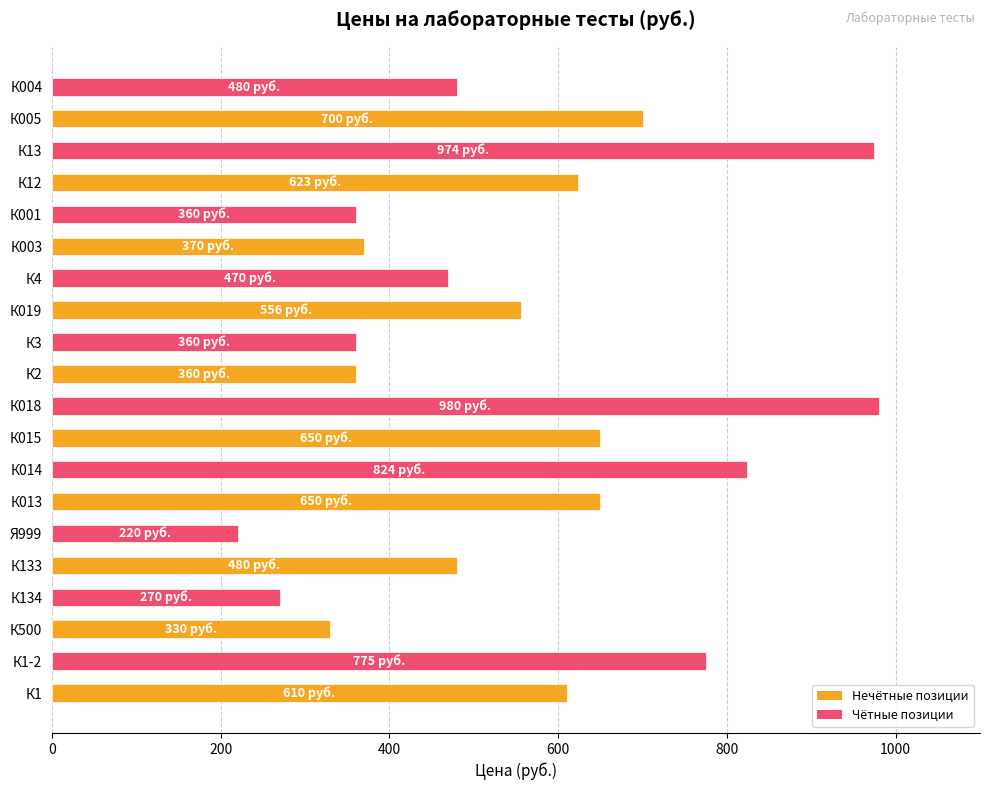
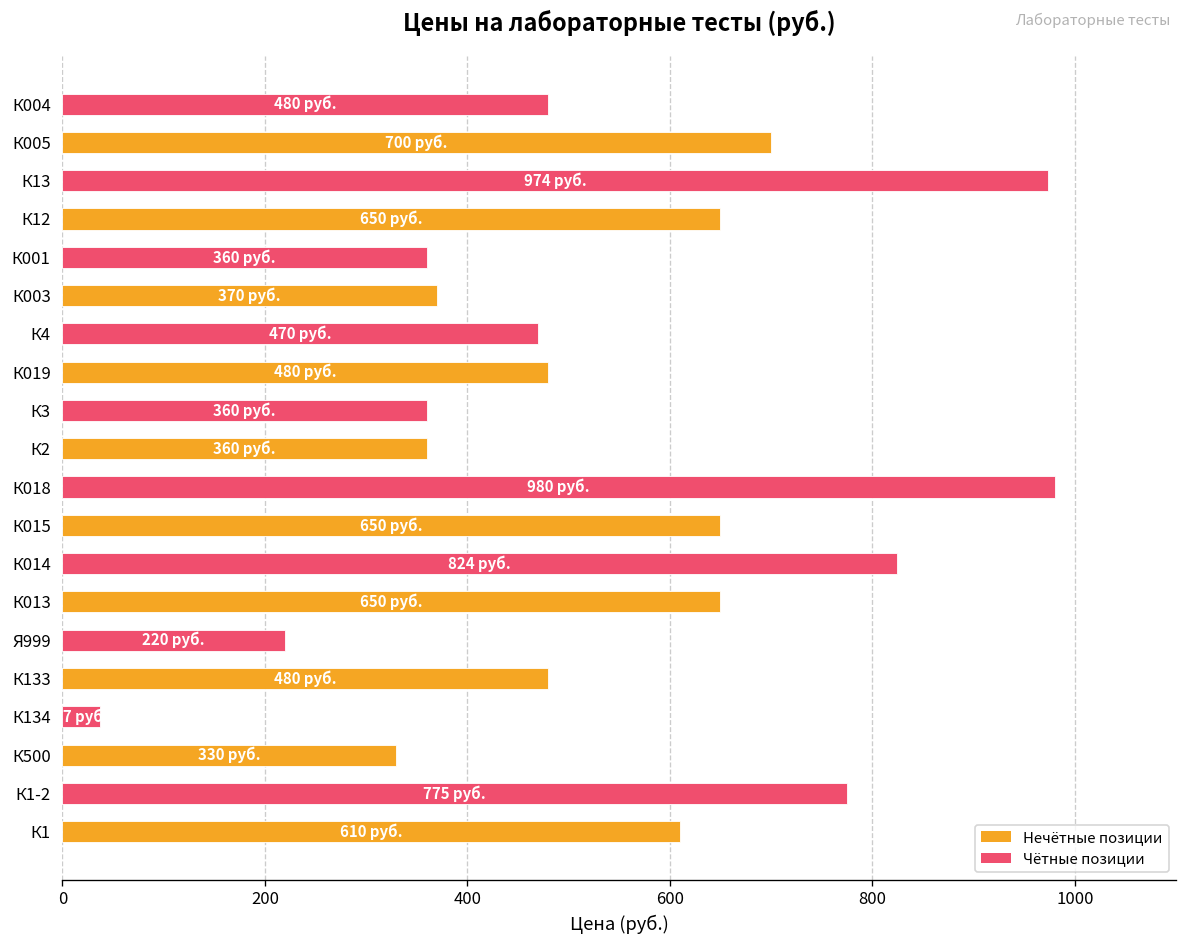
К12: 623 -> 650
К019: 556 -> 480
К134: 270 -> 37
